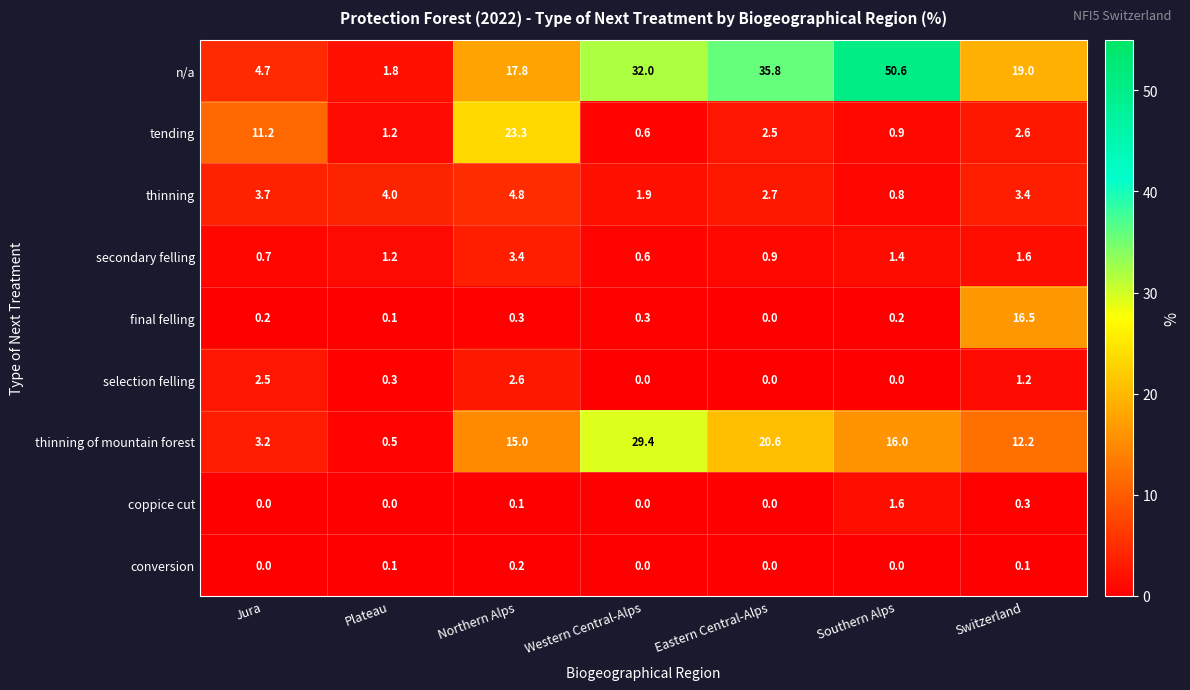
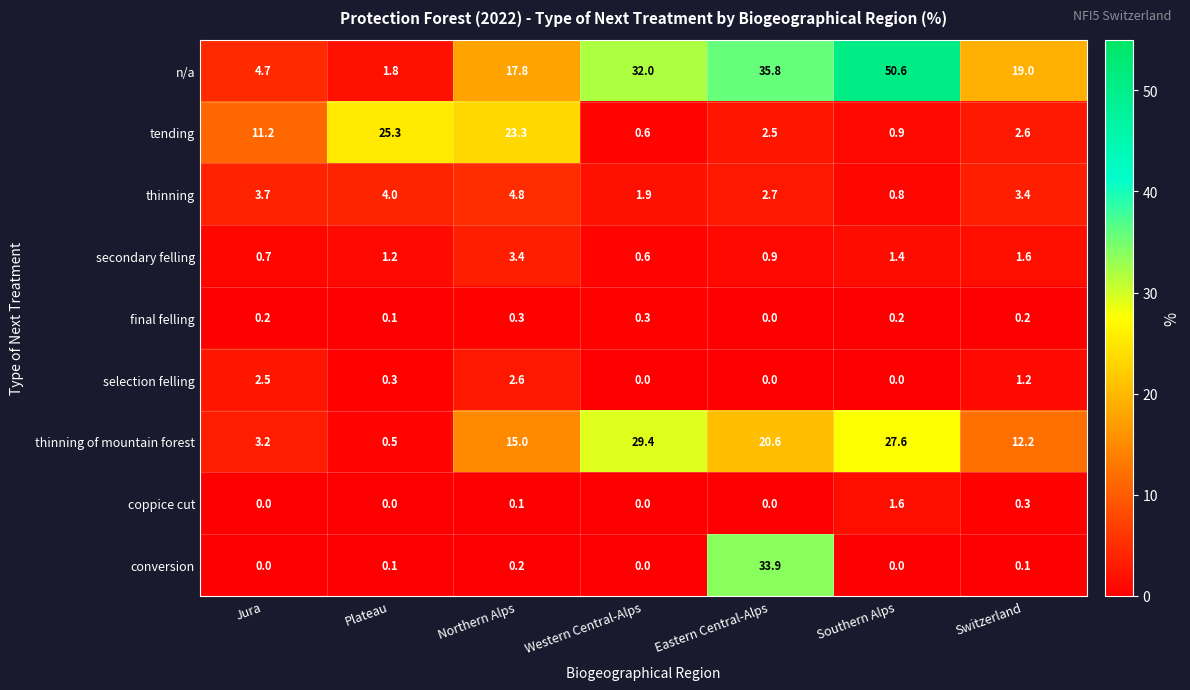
tending, Plateau: 1.2 -> 25.3
final felling, Switzerland: 16.5 -> 0.2
thinning of mountain forest, Southern Alps: 16.0 -> 27.6
conversion, Eastern Central-Alps: 0.0 -> 33.9
